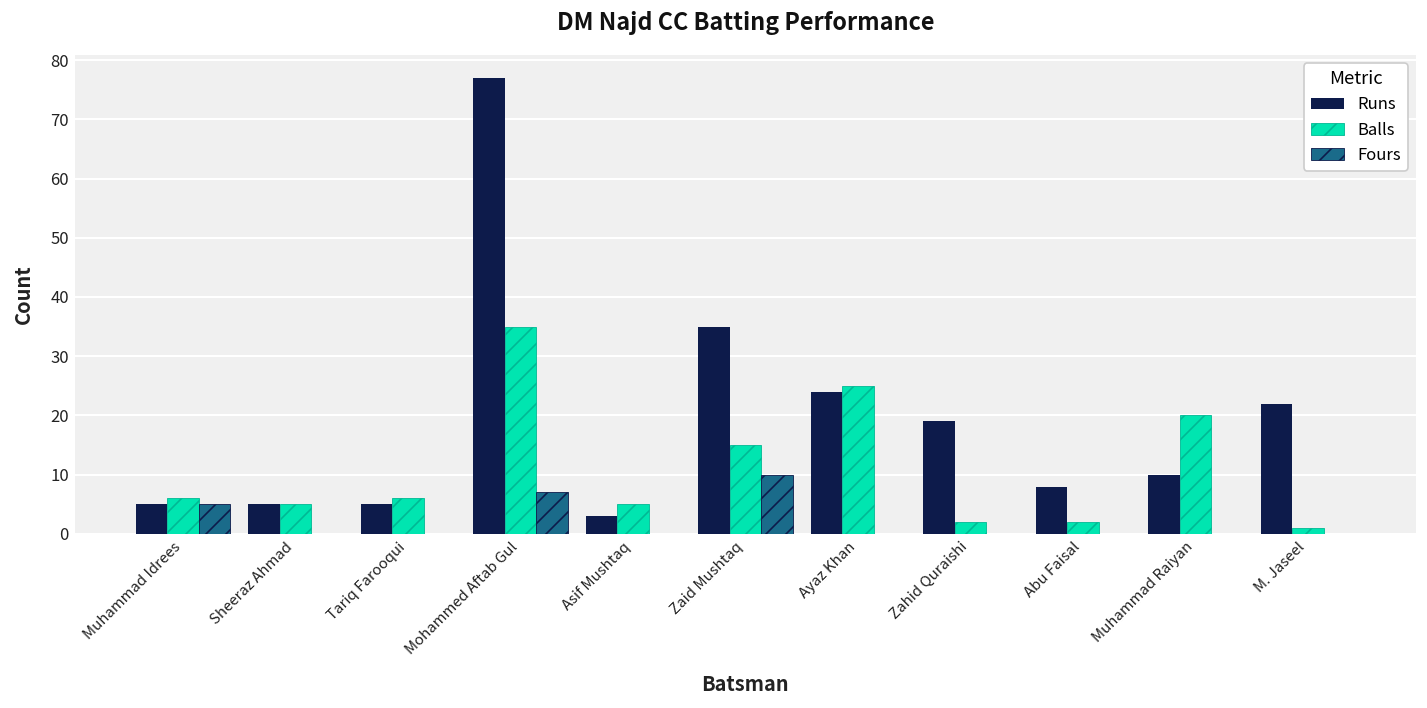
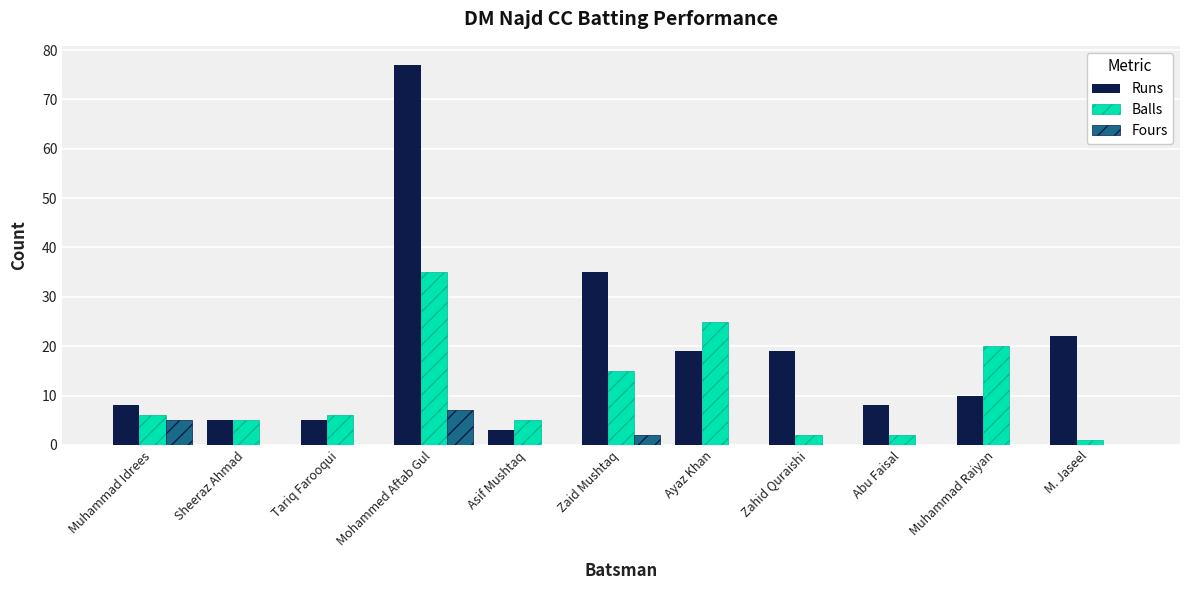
Runs, Muhammad Idrees: 5 -> 8
Fours, Zaid Mushtaq: 10 -> 2
Runs, Ayaz Khan: 24 -> 19
